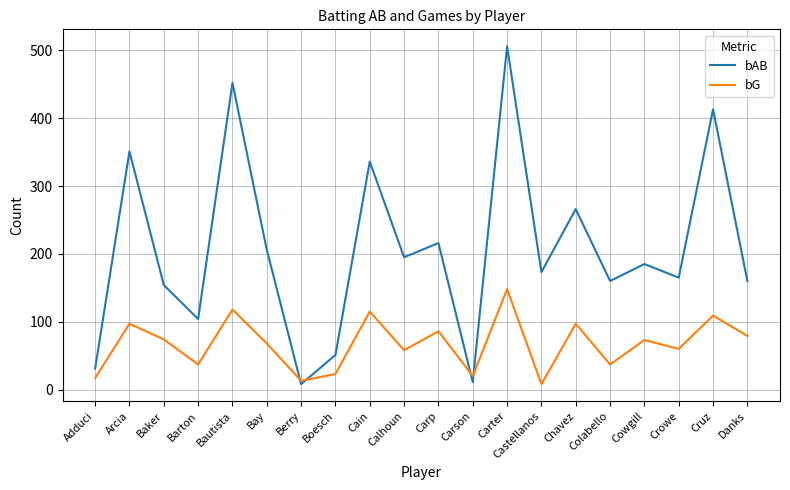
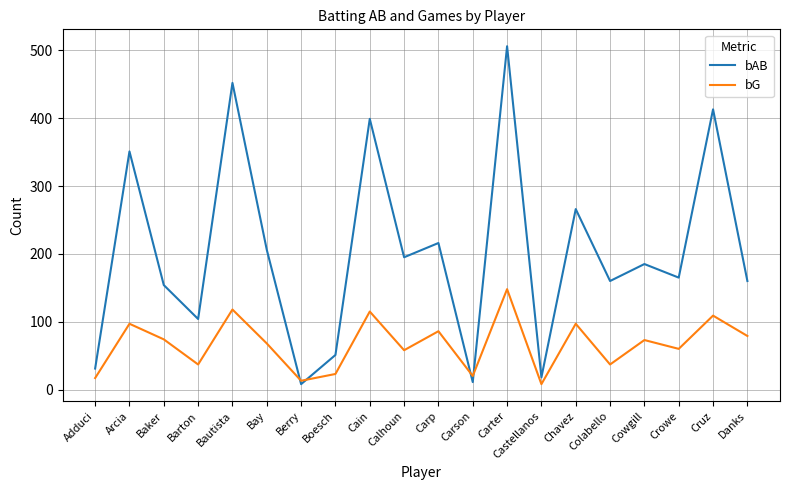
bAB, Cain: 340 -> 400
bAB, Castellanos: 170 -> 20
